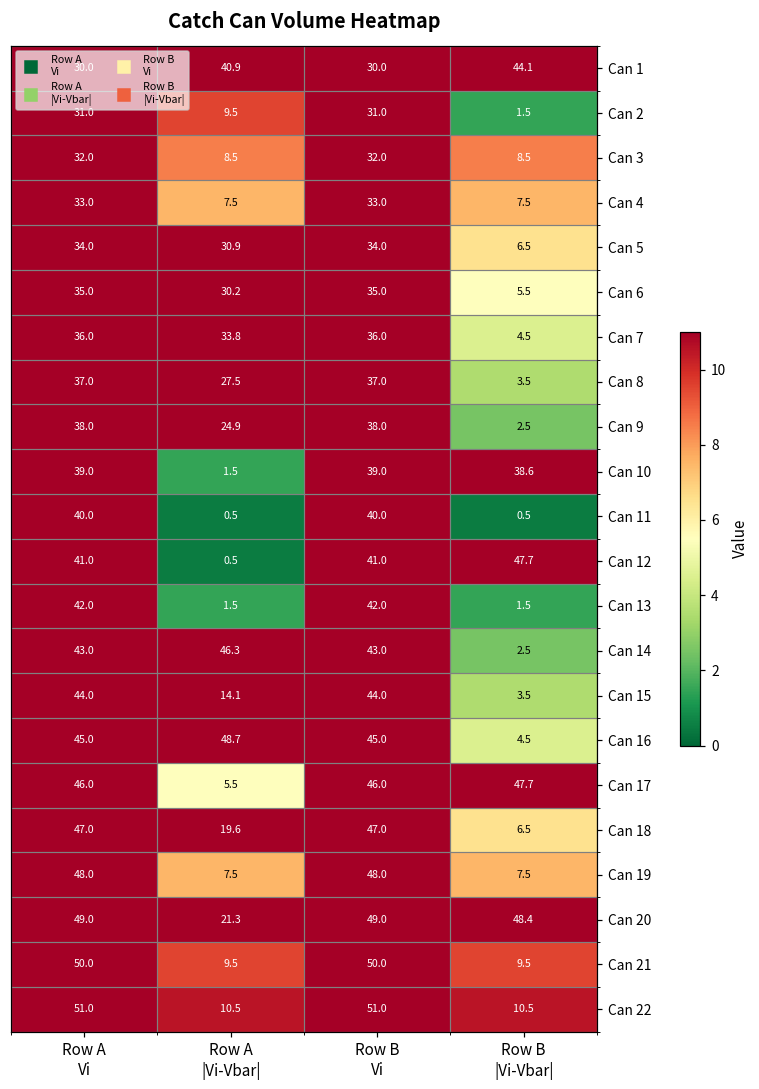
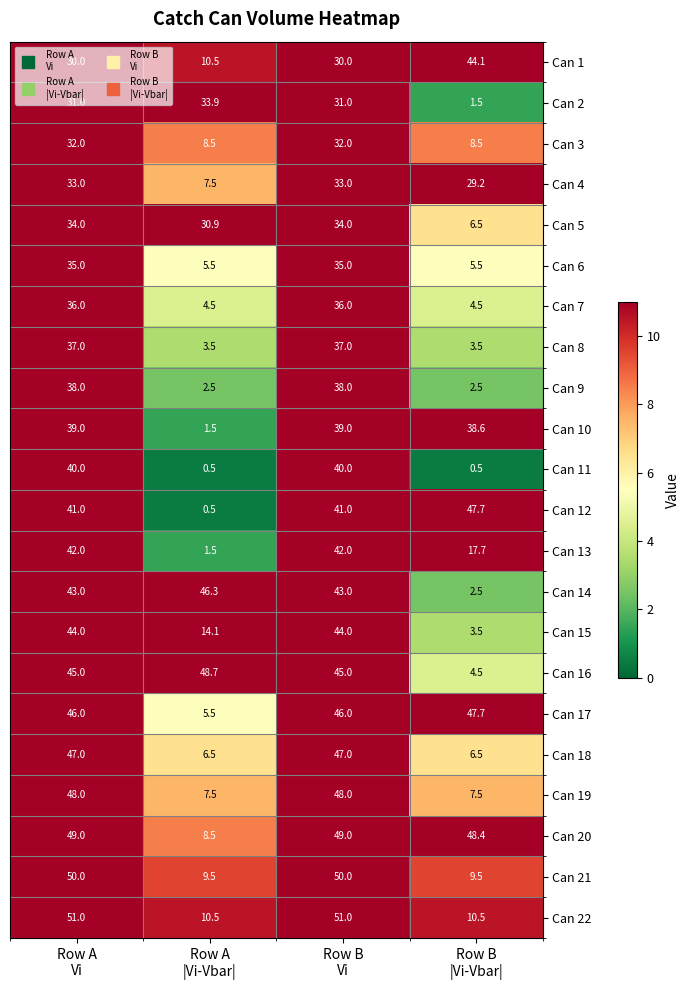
Can 1, Row A |Vi-Vbar|: 40.9 -> 10.5
Can 2, Row A |Vi-Vbar|: 9.5 -> 33.9
Can 4, Row B |Vi-Vbar|: 7.5 -> 29.2
Can 6, Row A |Vi-Vbar|: 30.2 -> 5.5
Can 7, Row A |Vi-Vbar|: 33.8 -> 4.5
Can 8, Row A |Vi-Vbar|: 27.5 -> 3.5
Can 9, Row A |Vi-Vbar|: 24.9 -> 2.5
Can 13, Row B |Vi-Vbar|: 1.5 -> 17.7
Can 18, Row A |Vi-Vbar|: 19.6 -> 6.5
Can 20, Row A |Vi-Vbar|: 21.3 -> 8.5
